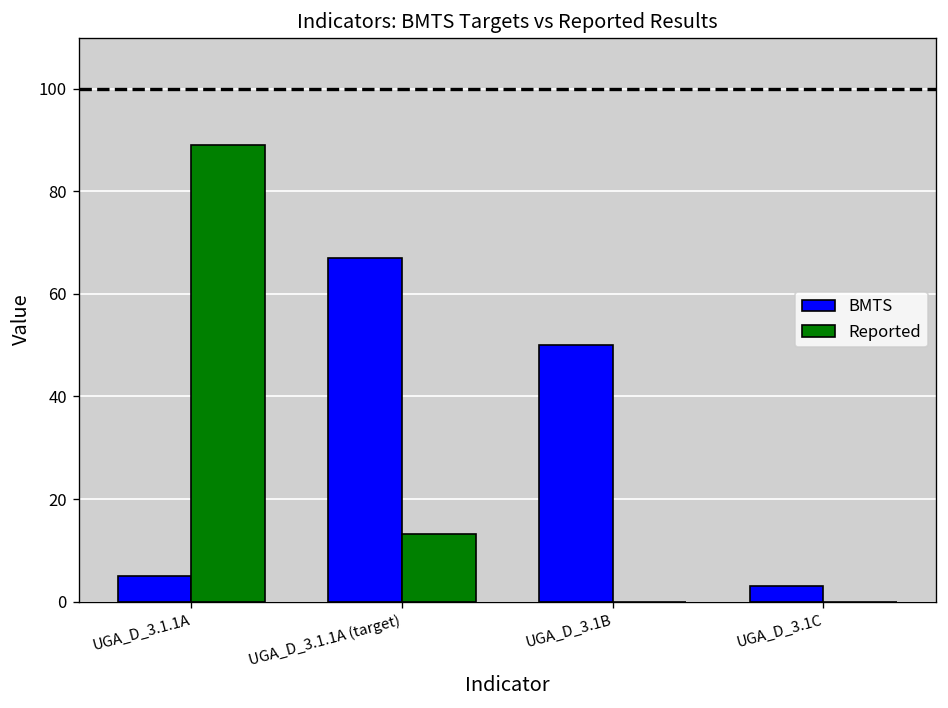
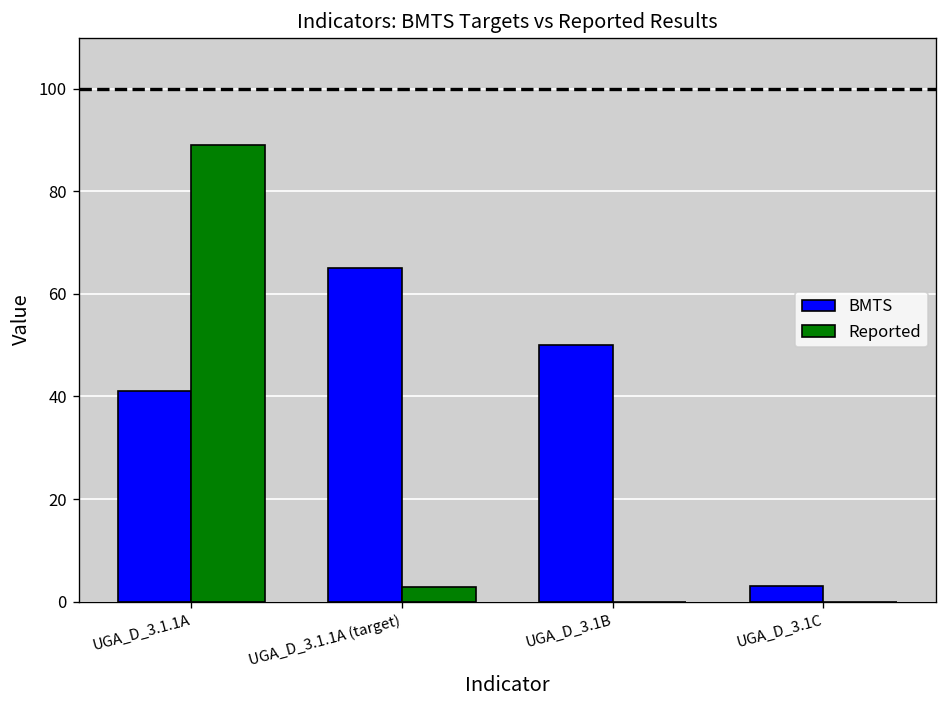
BMTS, UGA_D_3.1.1A: 5 -> 41
BMTS, UGA_D_3.1.1A (target): 67 -> 65
Reported, UGA_D_3.1.1A (target): 13 -> 3
